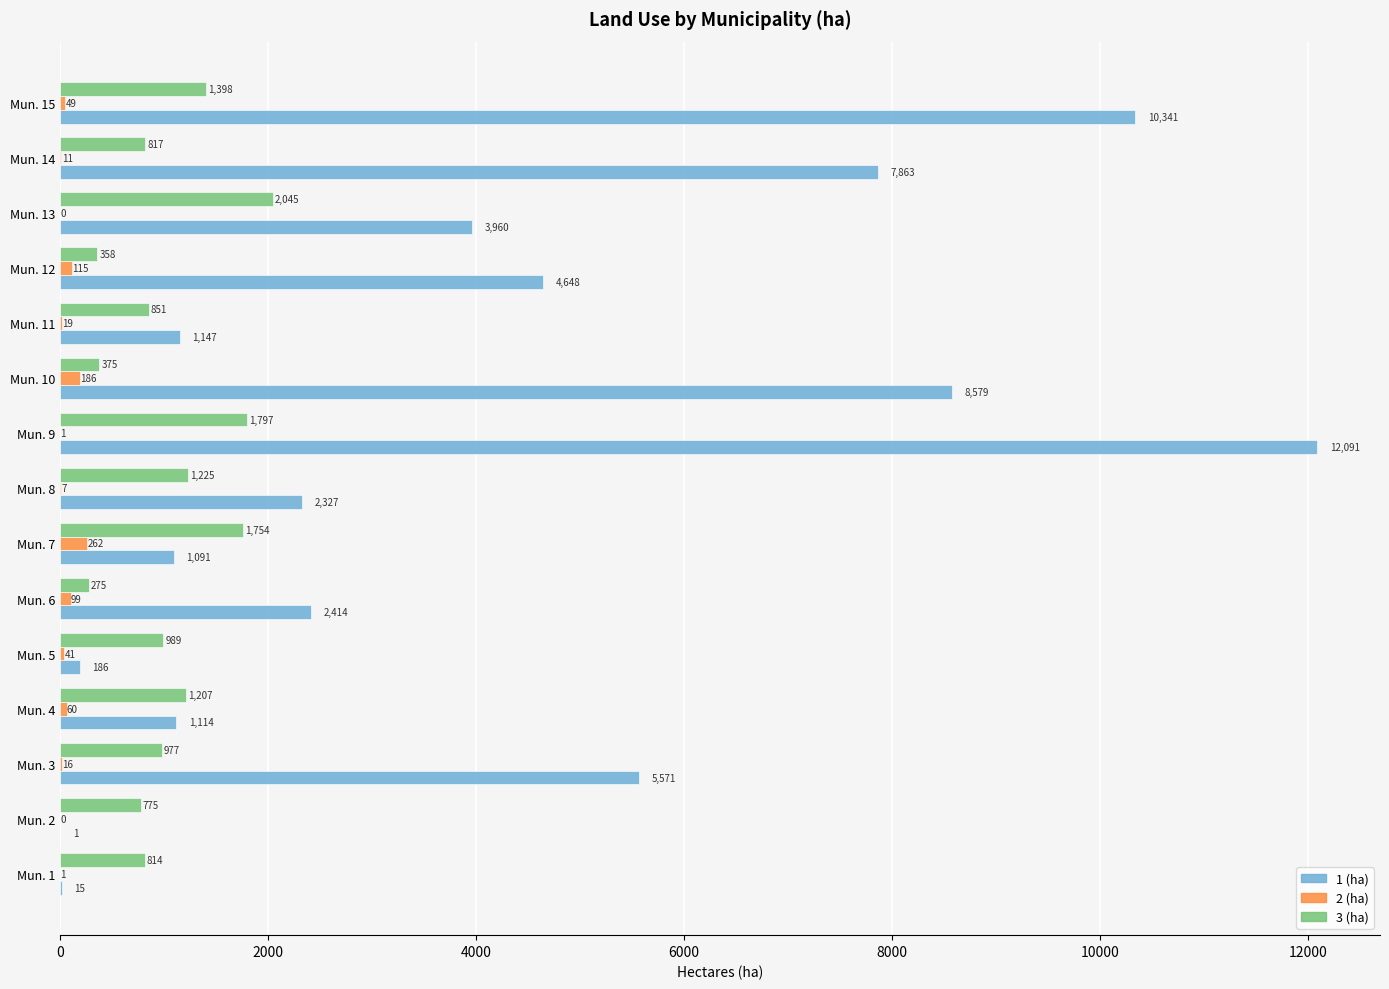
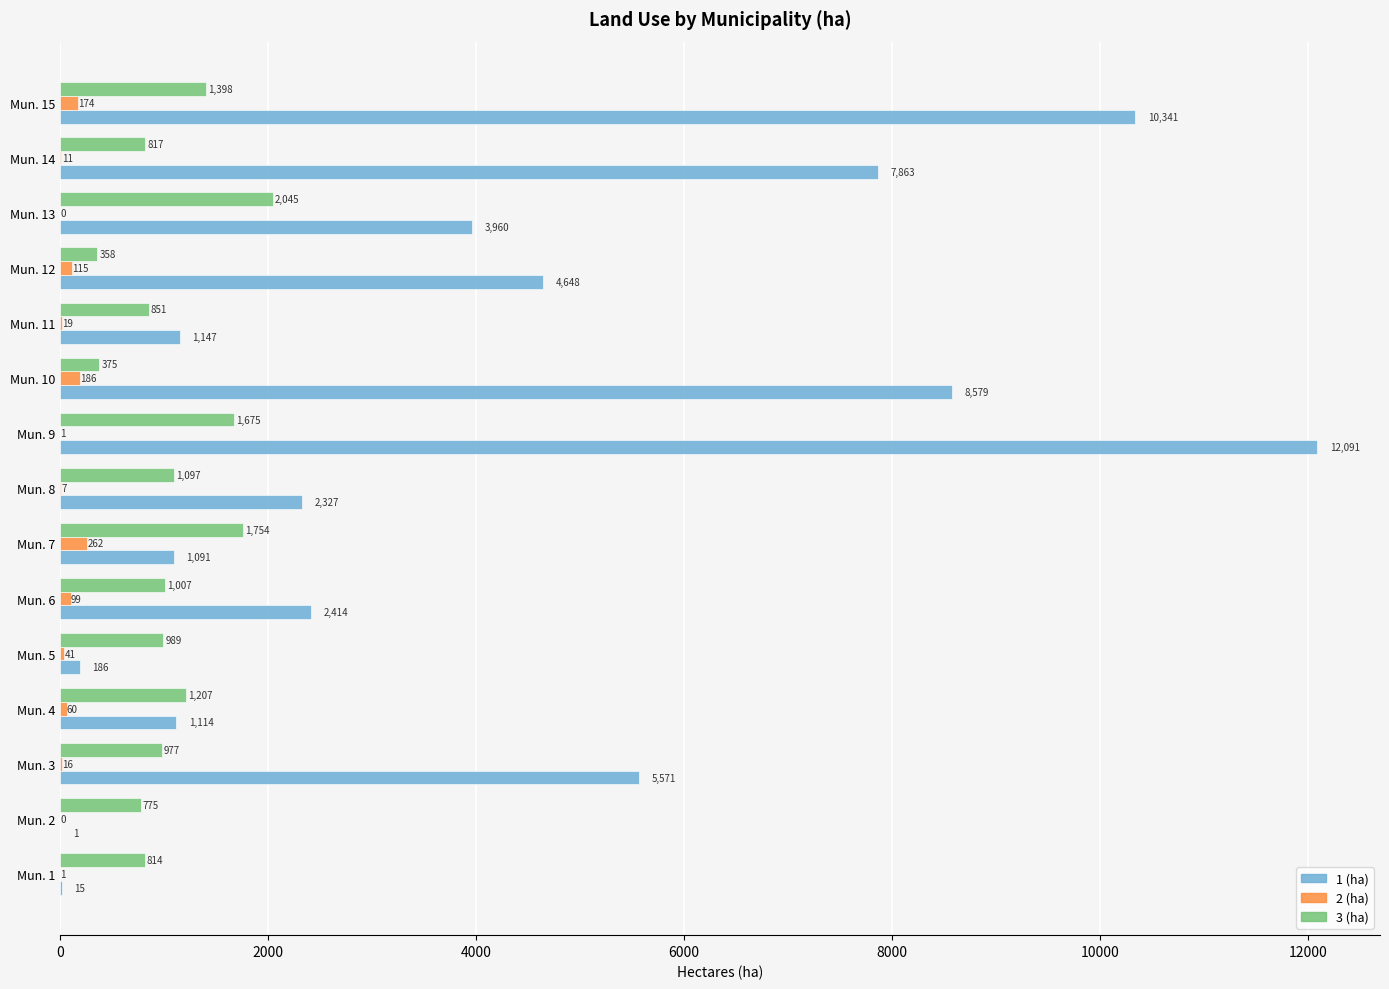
2 (ha), Mun. 15: 49 -> 174
3 (ha), Mun. 9: 1,797 -> 1,675
3 (ha), Mun. 8: 1,225 -> 1,097
3 (ha), Mun. 6: 275 -> 1,007
